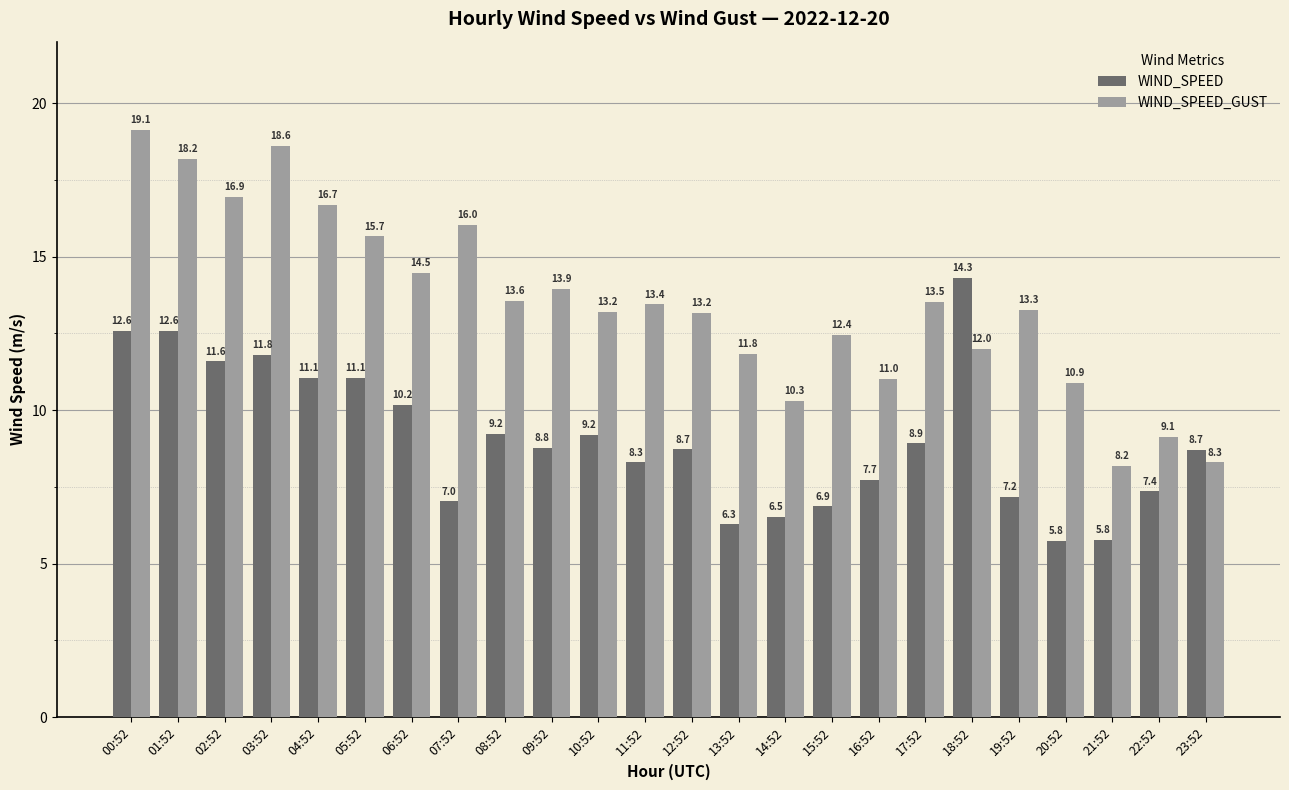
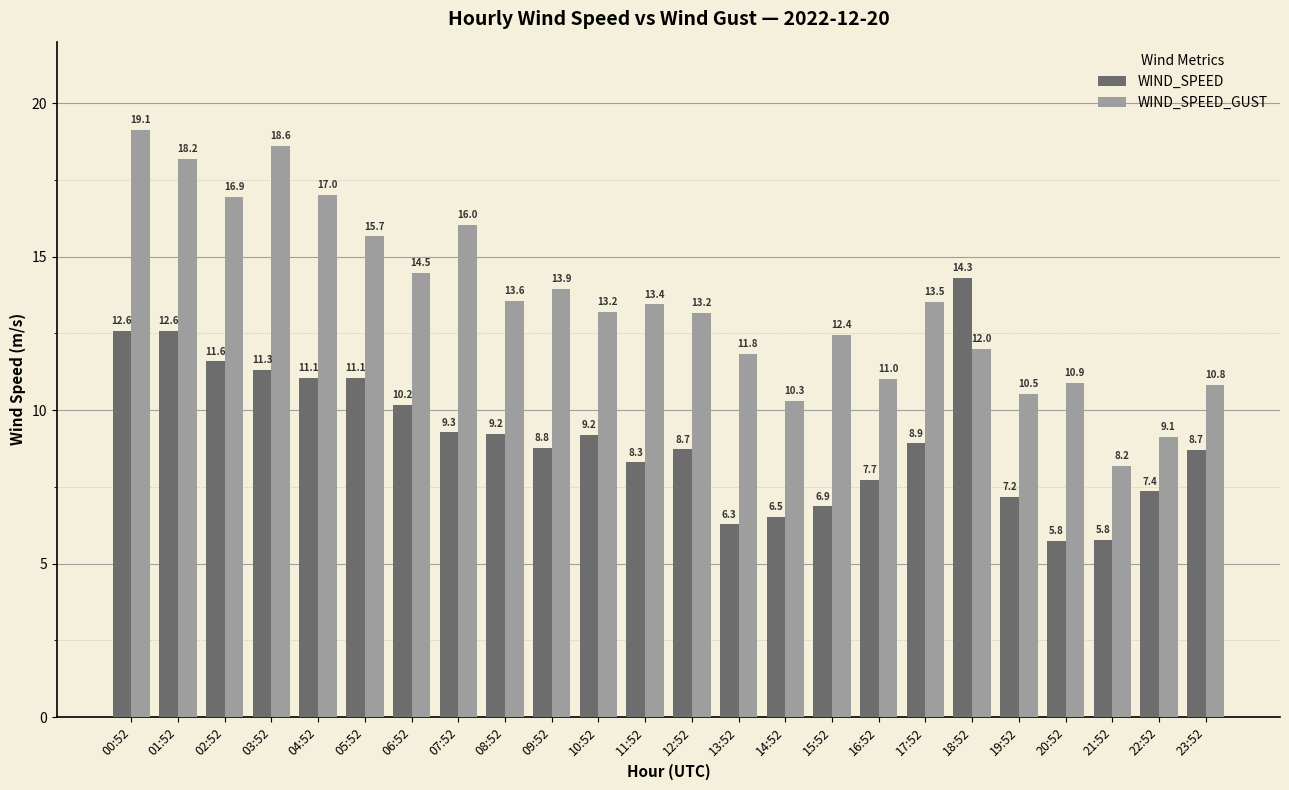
WIND_SPEED, 03:52: 11.8 -> 11.3
WIND_SPEED_GUST, 04:52: 16.7 -> 17.0
WIND_SPEED, 07:52: 7.0 -> 9.3
WIND_SPEED_GUST, 19:52: 13.3 -> 10.5
WIND_SPEED_GUST, 23:52: 8.3 -> 10.8
